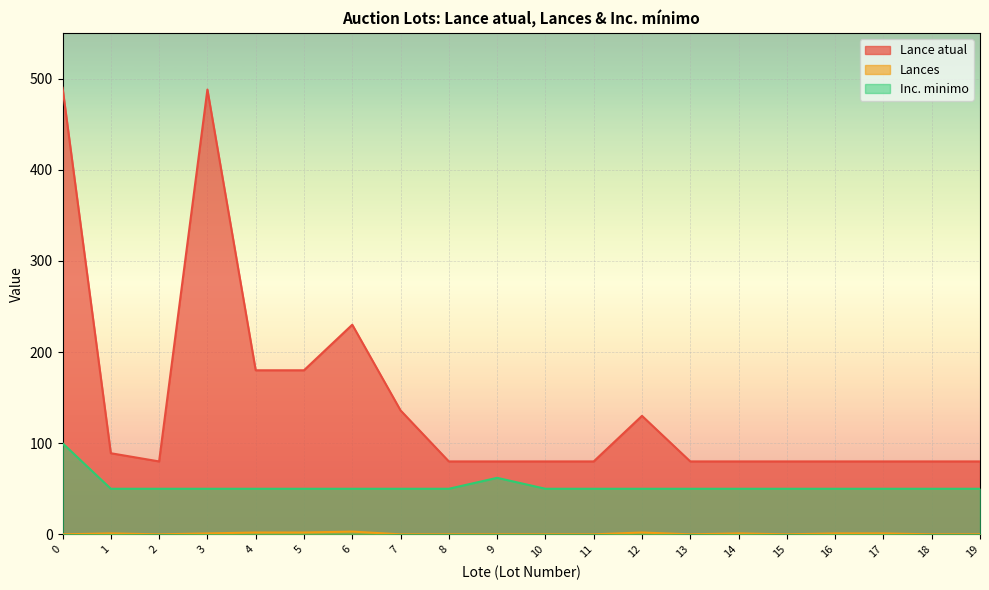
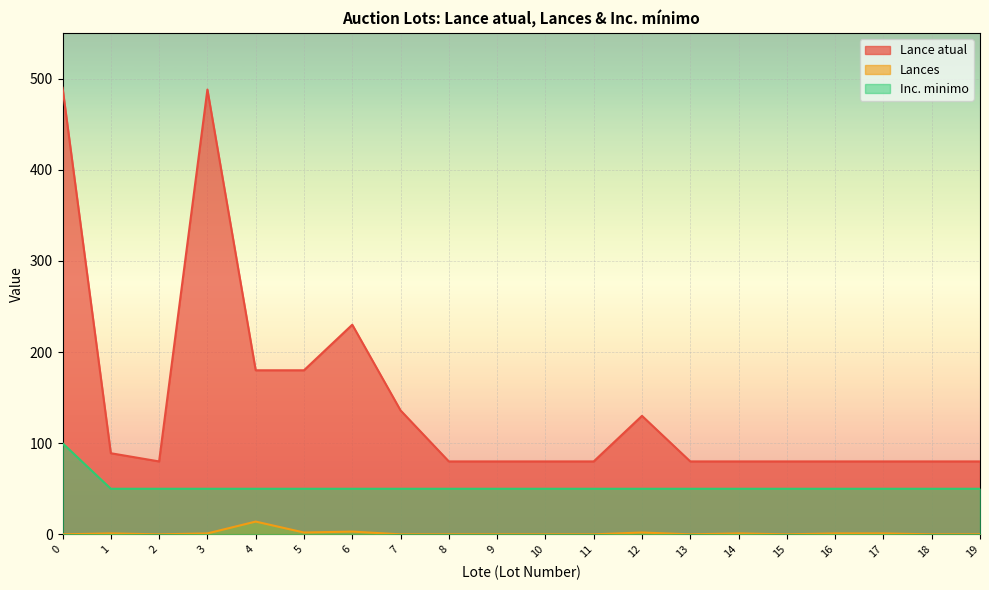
Lances, 4: 0 -> 10
Inc. minimo, 9: 60 -> 50
